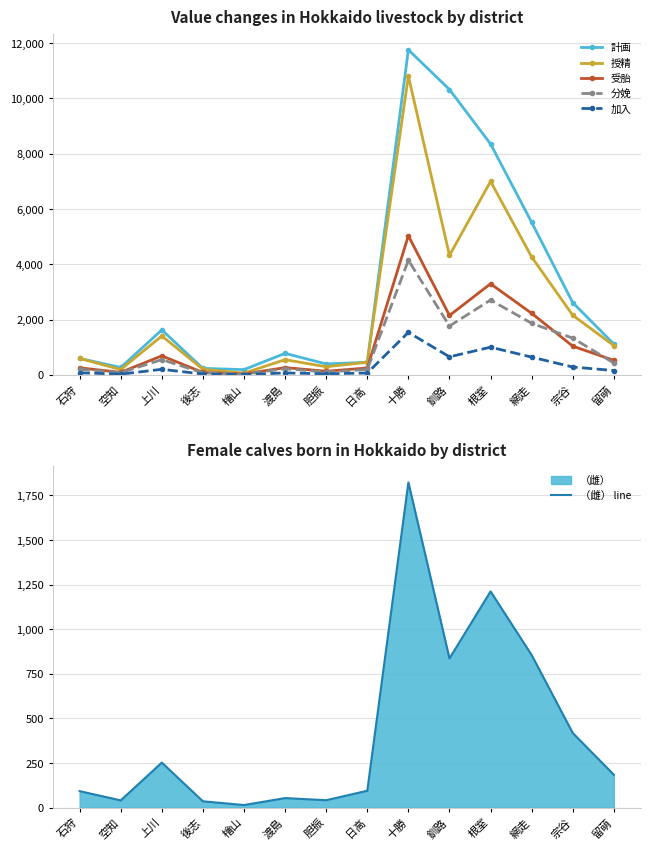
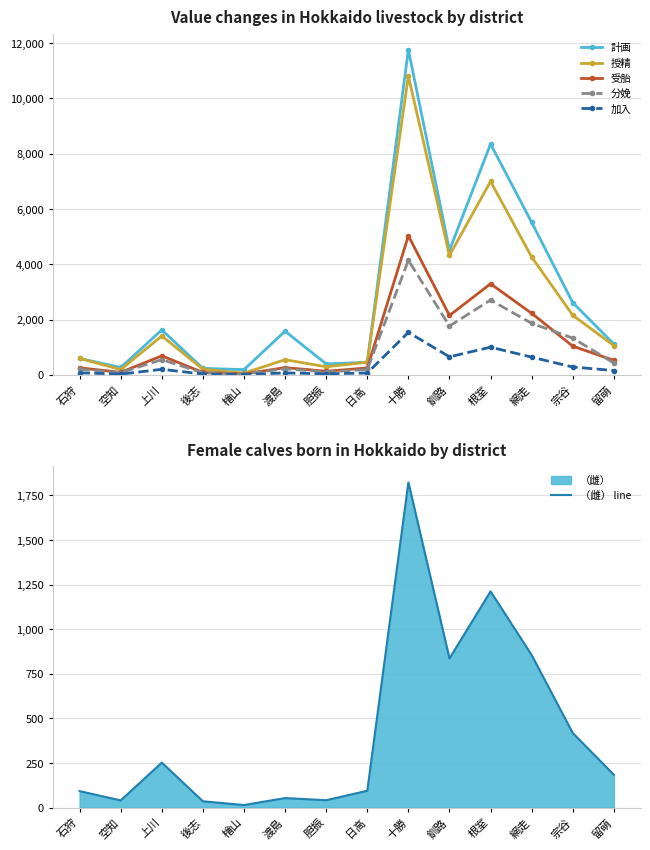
Value changes in Hokkaido livestock by district, 計画, 渡島: 800 -> 1,600
Value changes in Hokkaido livestock by district, 計画, 釧路: 10,300 -> 4,500
